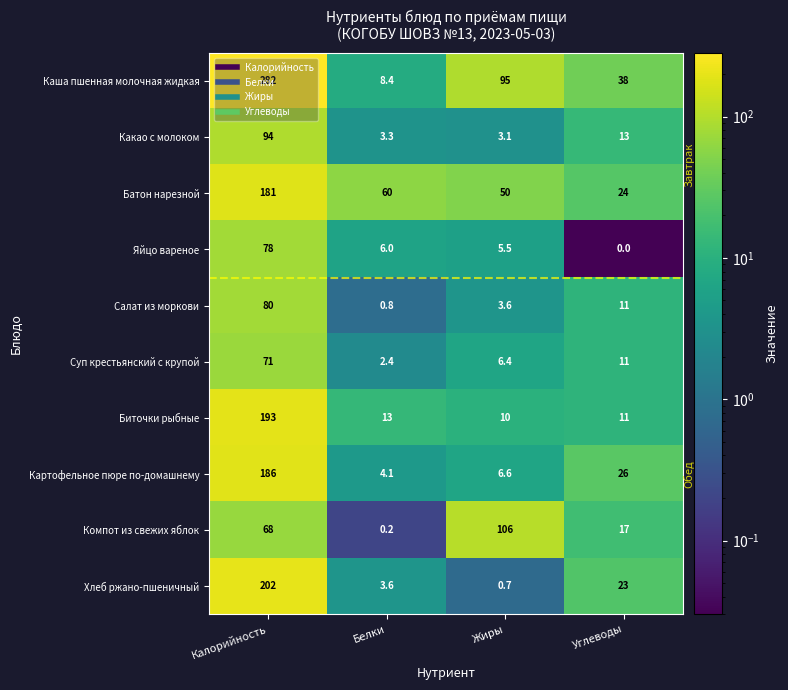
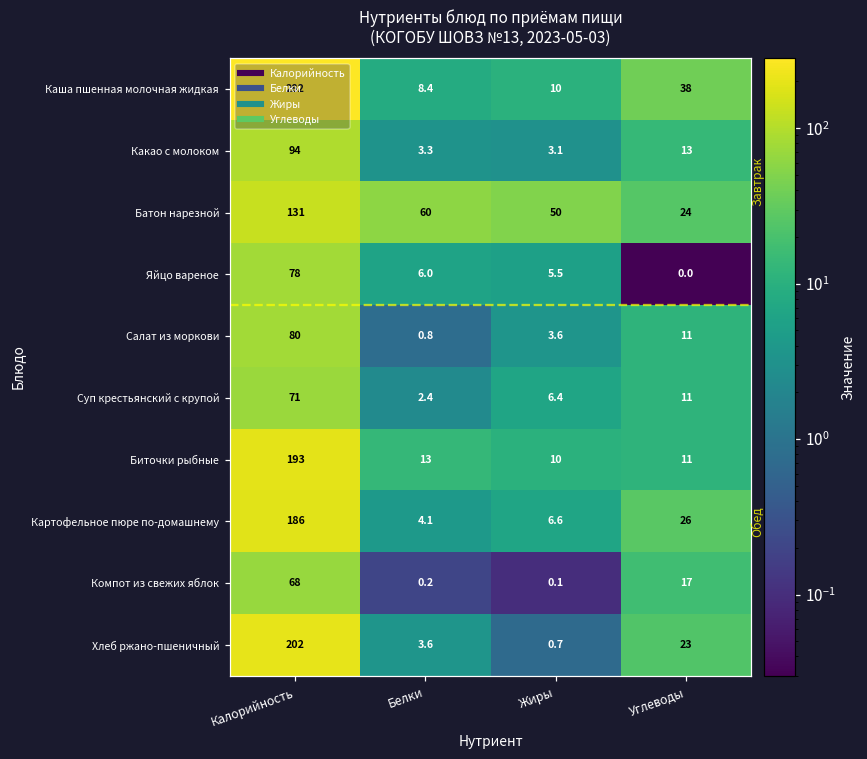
Каша пшенная молочная жидкая, Жиры: 95 -> 10
Батон нарезной, Калорийность: 181 -> 131
Компот из свежих яблок, Жиры: 106 -> 0.1
